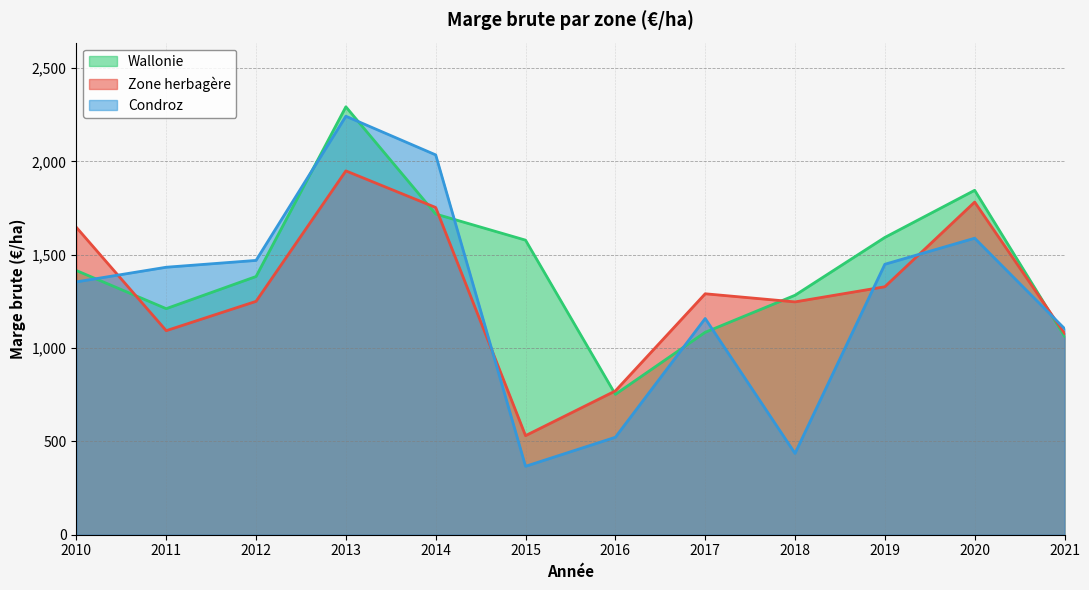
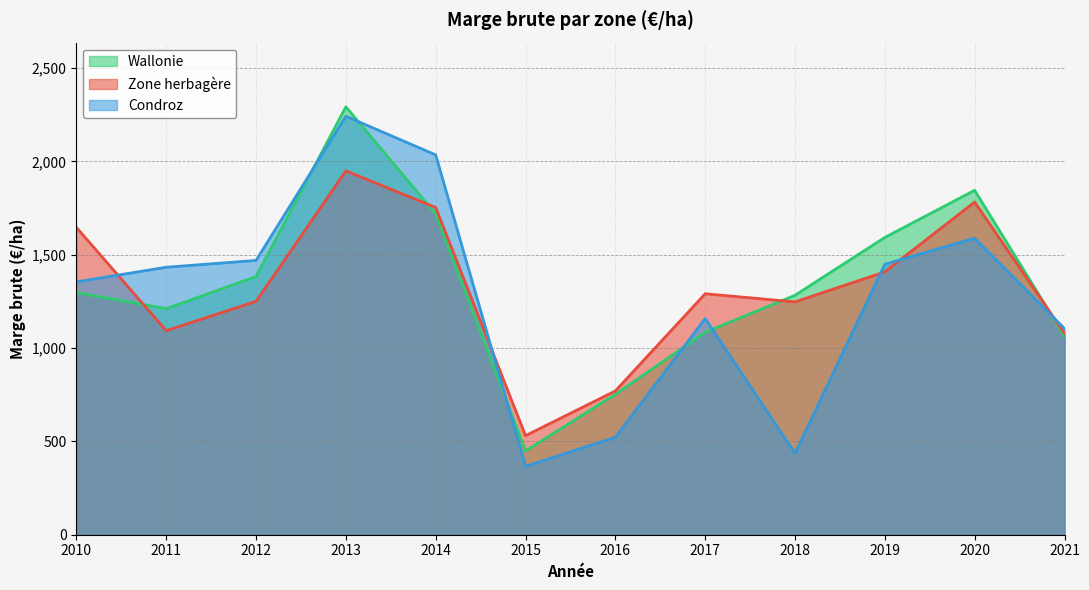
Wallonie, 2010: 1,410 -> 1,300
Wallonie, 2015: 1,580 -> 450
Zone herbagère, 2019: 1,330 -> 1,410
